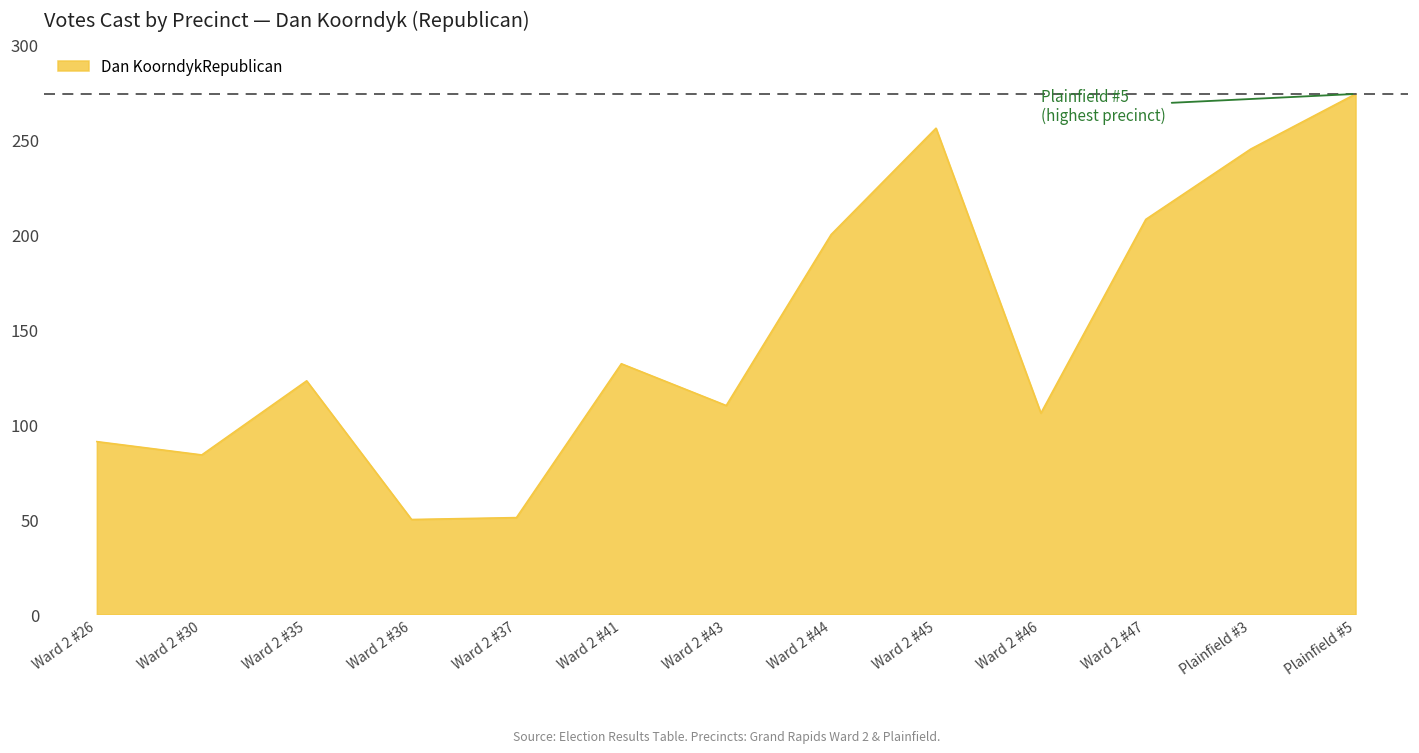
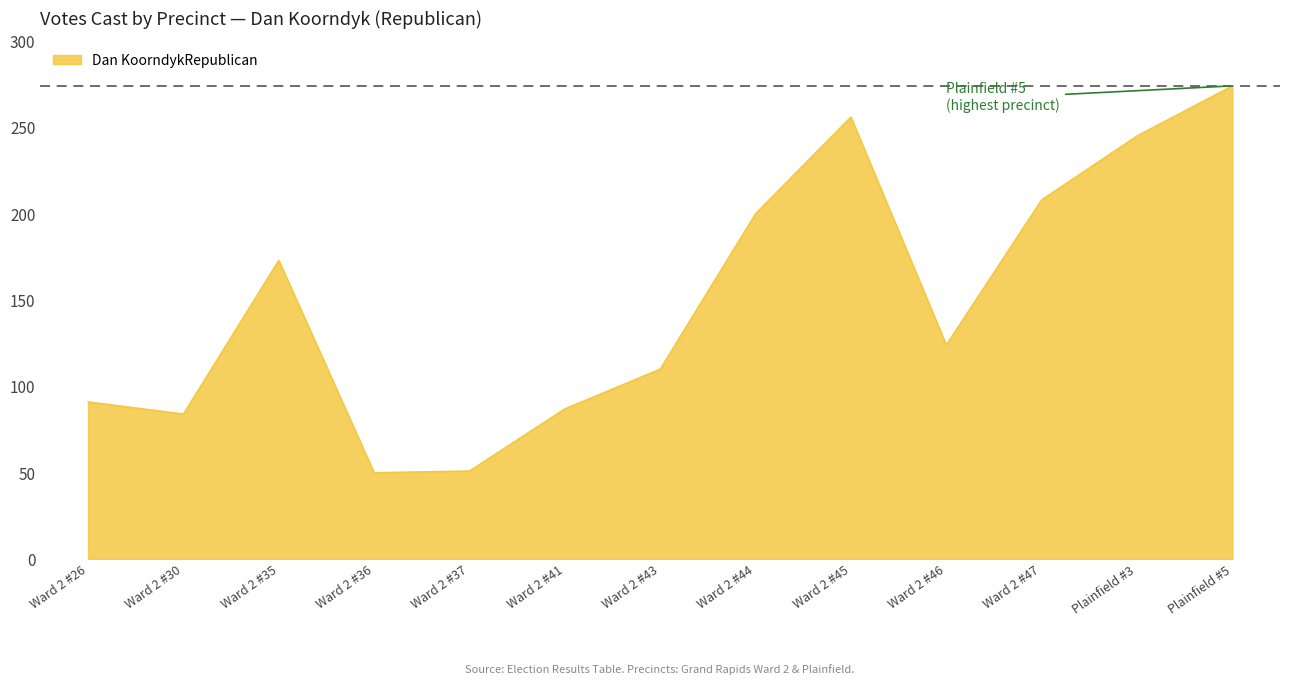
Ward 2 #35: 123 -> 173
Ward 2 #41: 132 -> 87
Ward 2 #46: 106 -> 124
